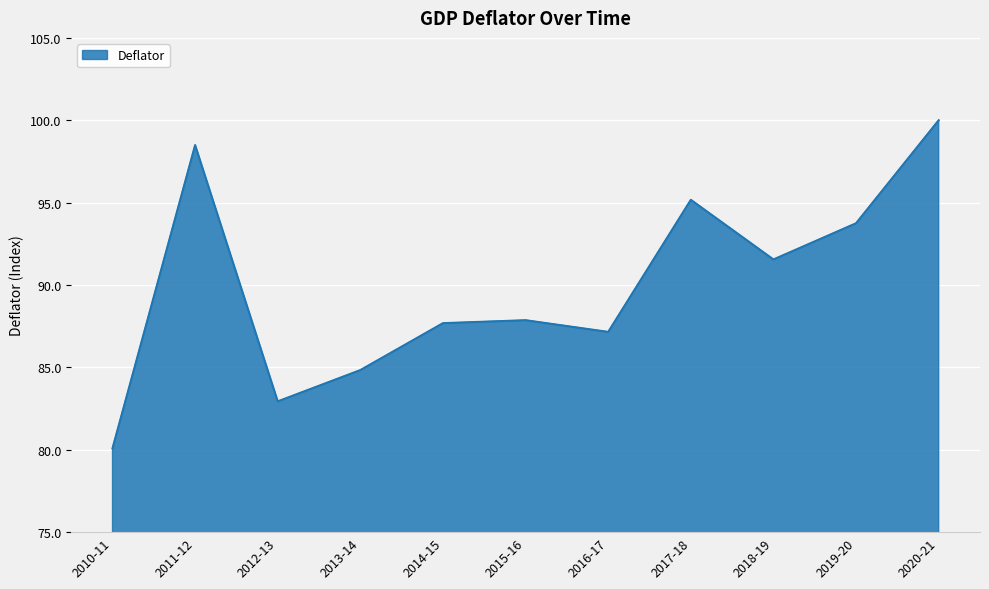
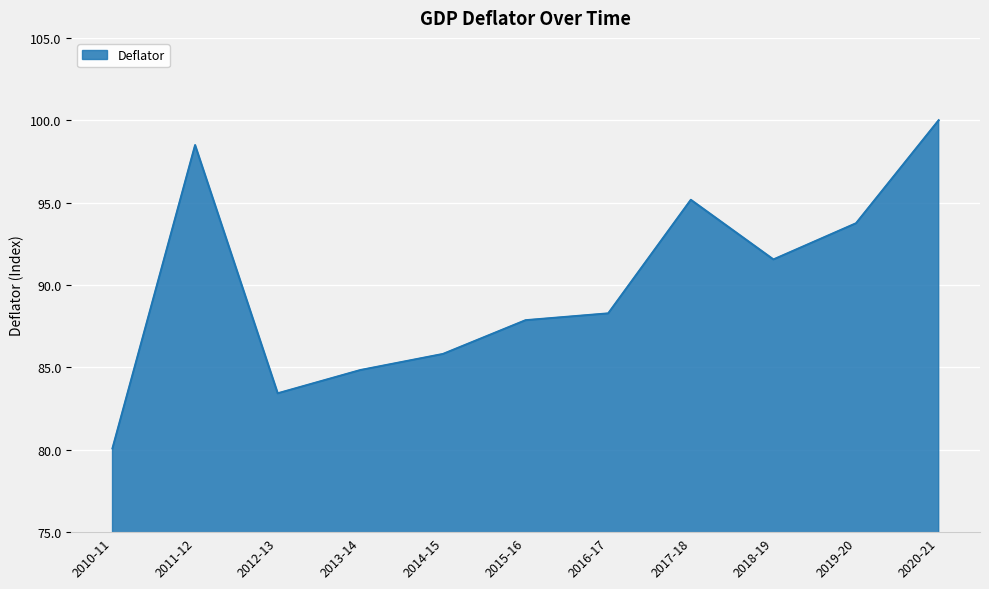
2012-13: 82.9 -> 83.4
2014-15: 87.7 -> 85.8
2016-17: 87.2 -> 88.3
